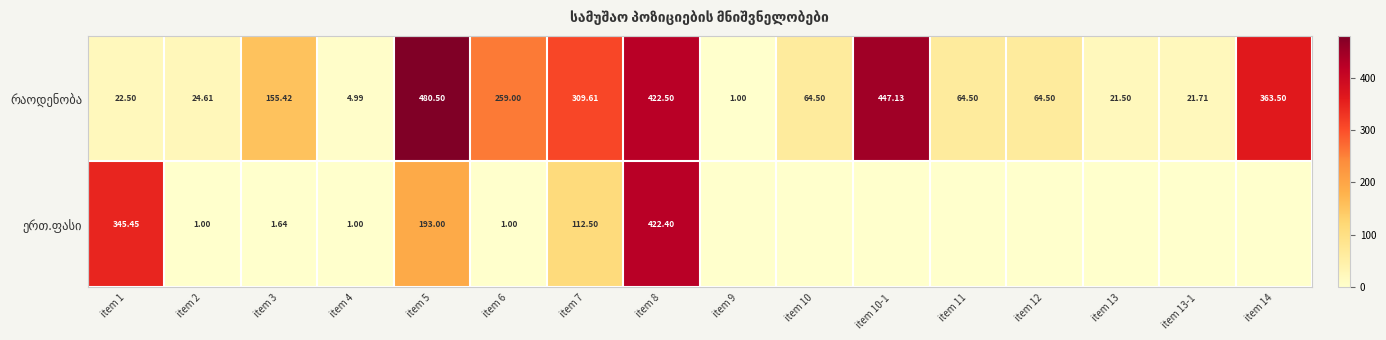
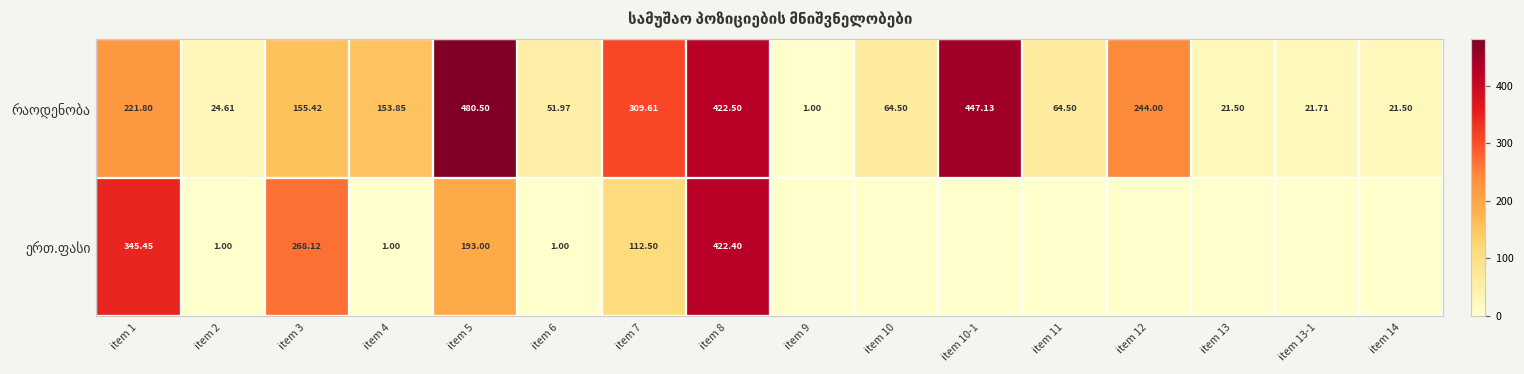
რაოდენობა, item 1: 22.50 -> 221.80
რაოდენობა, item 4: 4.99 -> 153.85
რაოდენობა, item 6: 259.00 -> 51.97
რაოდენობა, item 12: 64.50 -> 244.00
რაოდენობა, item 14: 363.50 -> 21.50
ერთ.ფასი, item 3: 1.64 -> 268.12
